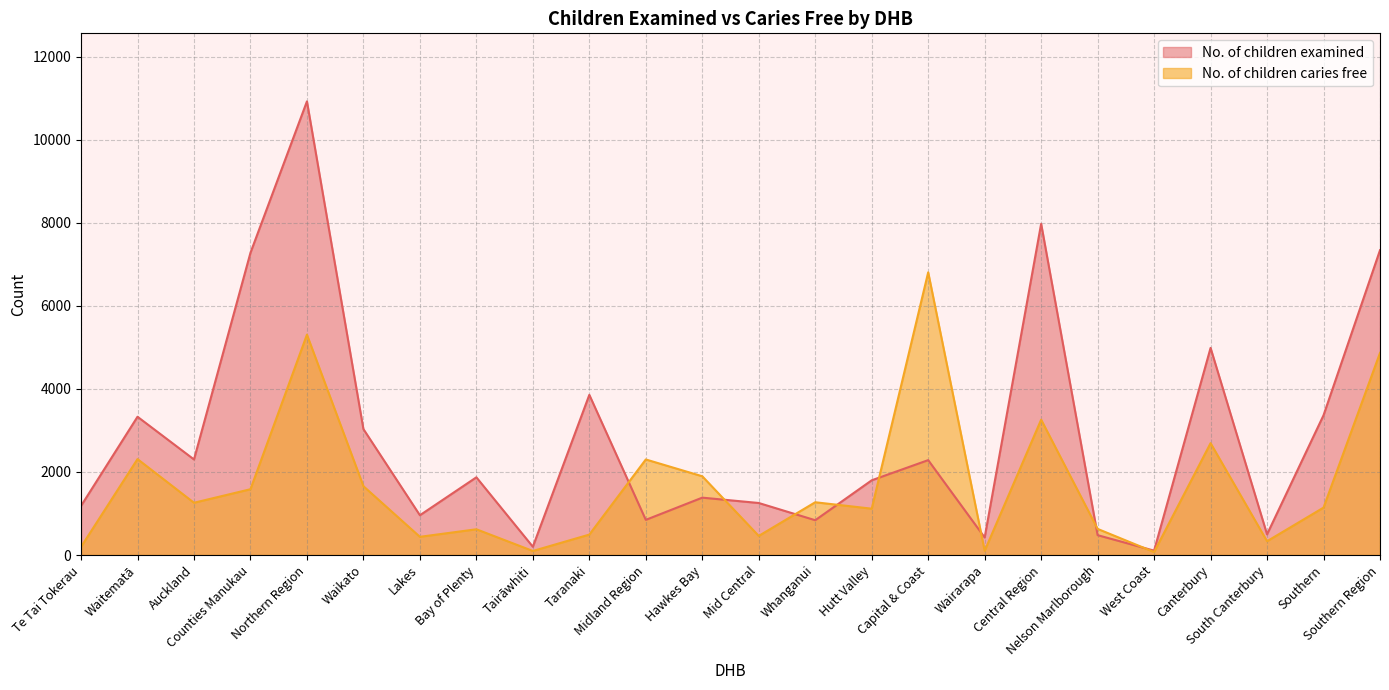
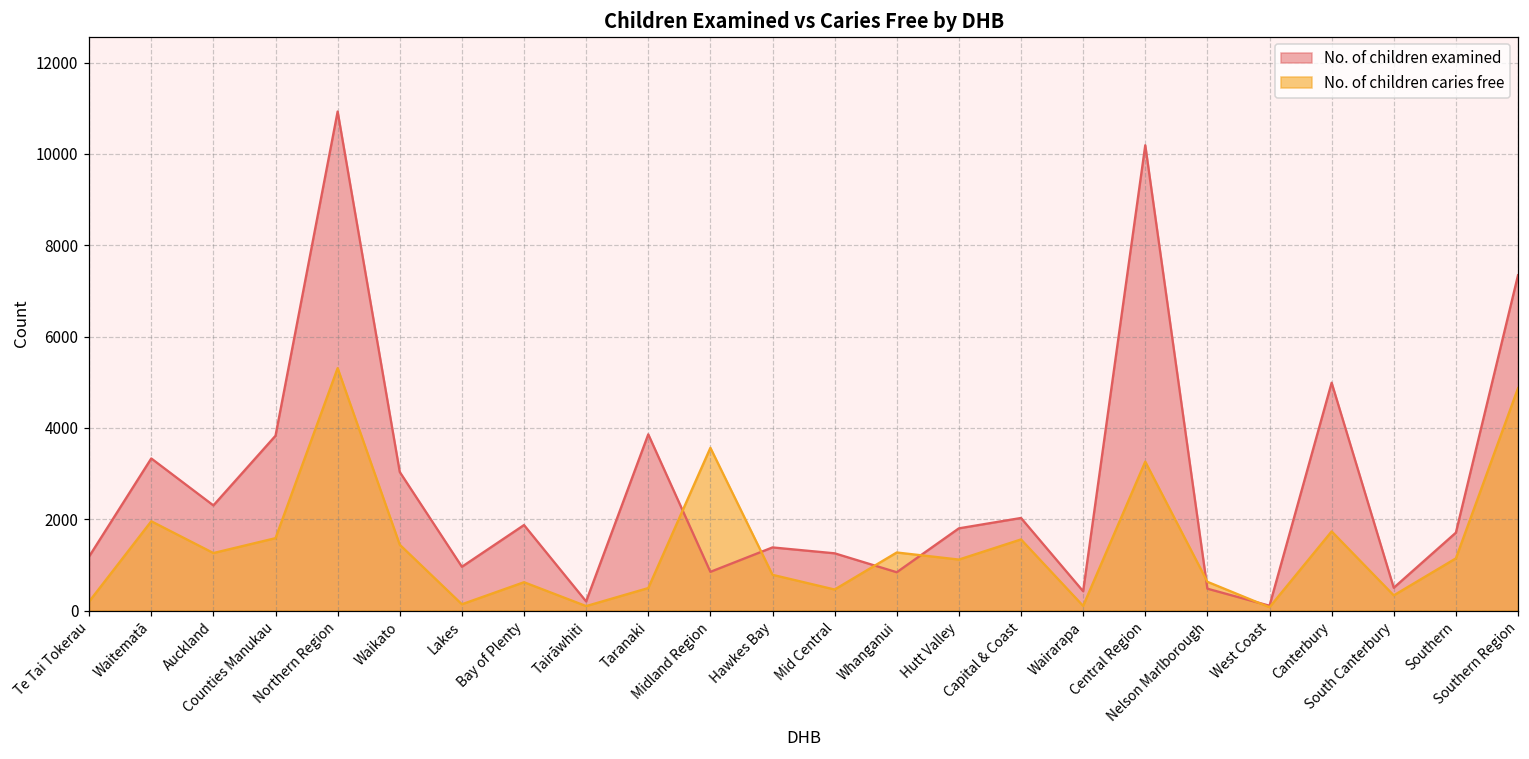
No. of children caries free, Waitematā: 2300 -> 2000
No. of children examined, Counties Manukau: 7300 -> 3800
No. of children caries free, Waikato: 1700 -> 1400
No. of children caries free, Lakes: 400 -> 100
No. of children caries free, Midland Region: 2300 -> 3600
No. of children caries free, Hawkes Bay: 1900 -> 800
No. of children examined, Capital & Coast: 2300 -> 2000
No. of children caries free, Capital & Coast: 6800 -> 1600
No. of children examined, Central Region: 8000 -> 10200
No. of children caries free, Canterbury: 2700 -> 1700
No. of children examined, Southern: 3400 -> 1700
